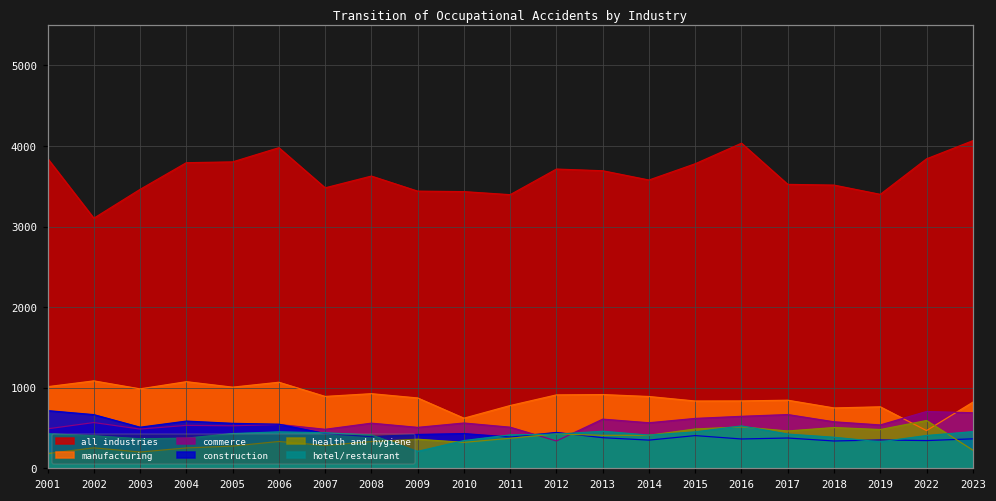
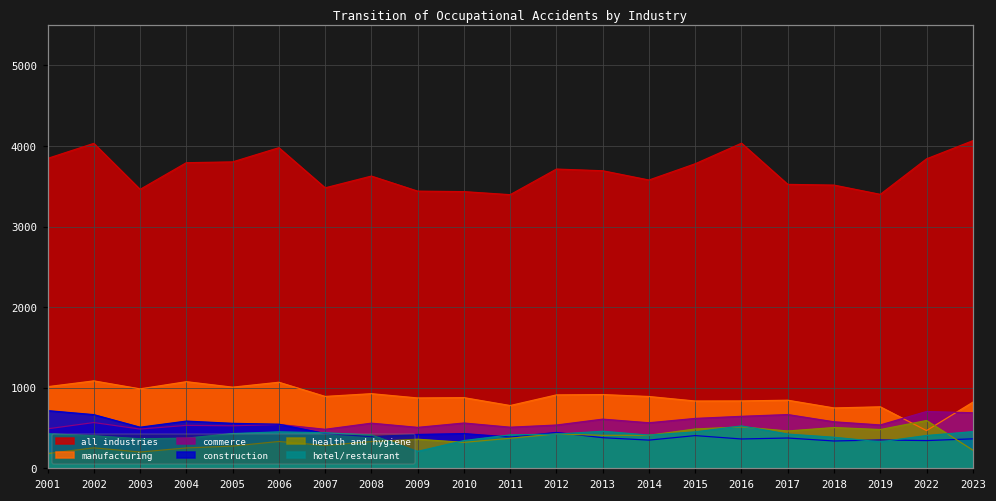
all industries, 2002: 3100 -> 4000
manufacturing, 2010: 600 -> 900
commerce, 2012: 300 -> 500
